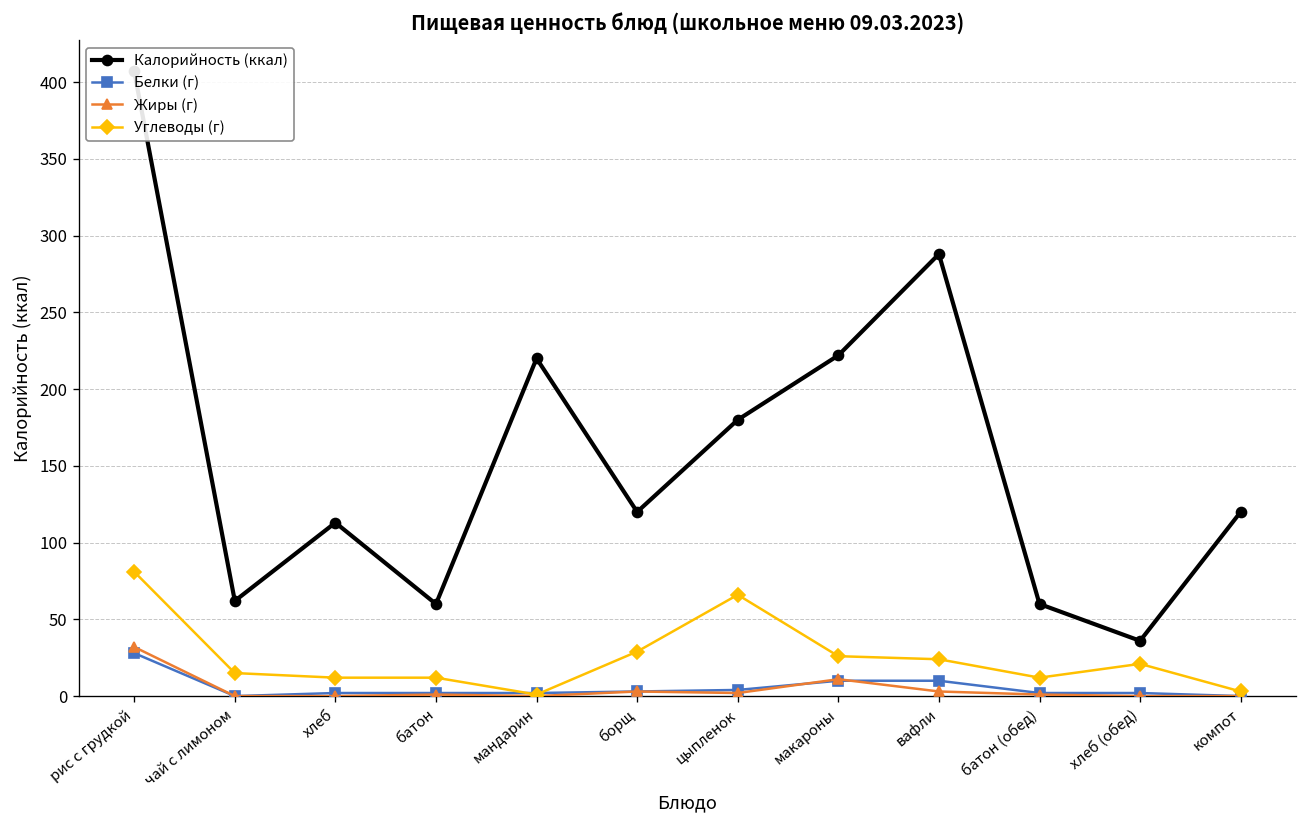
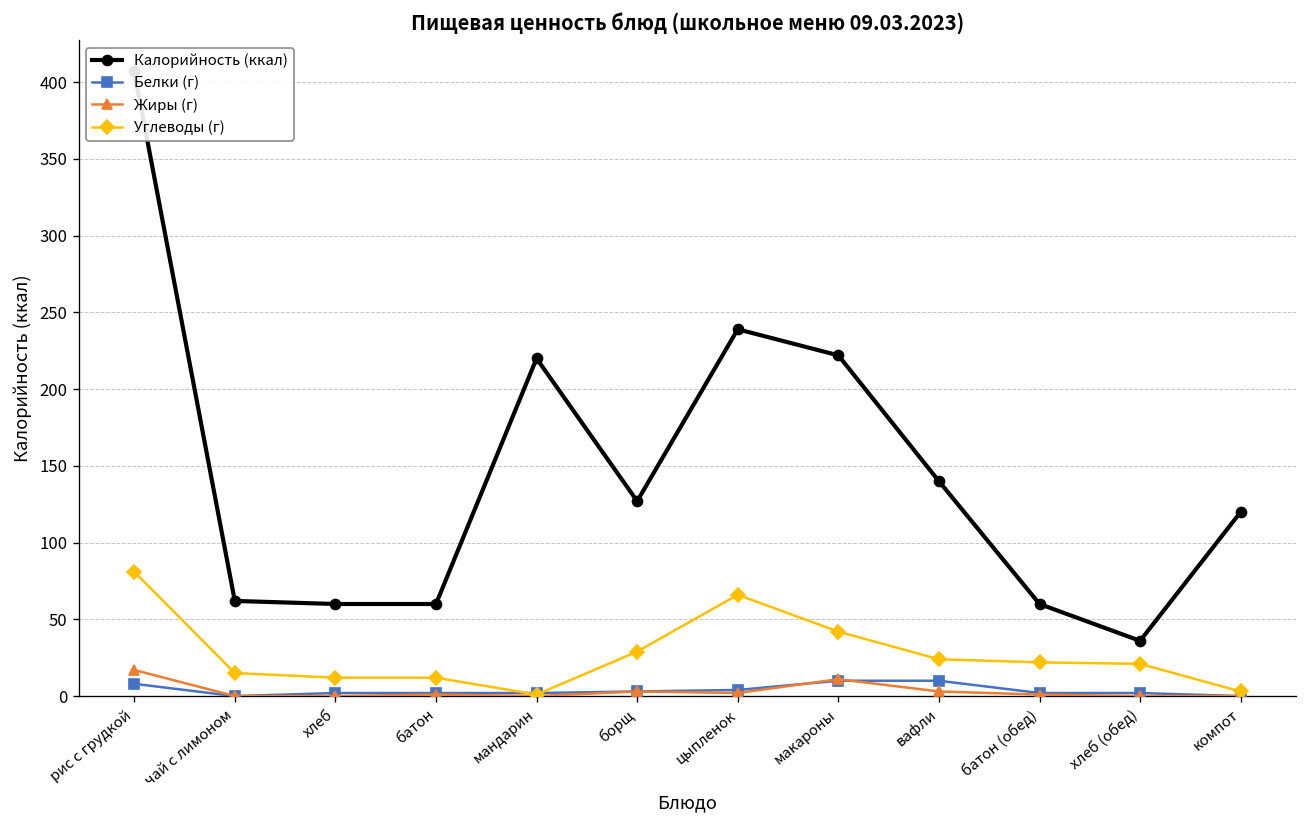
Белки (г), рис с грудкой: 28 -> 8
Жиры (г), рис с грудкой: 32 -> 17
Калорийность (ккал), хлеб: 113 -> 60
Калорийность (ккал), борщ: 120 -> 127
Калорийность (ккал), цыпленок: 180 -> 239
Углеводы (г), макароны: 26 -> 42
Калорийность (ккал), вафли: 288 -> 140
Углеводы (г), батон (обед): 12 -> 22
